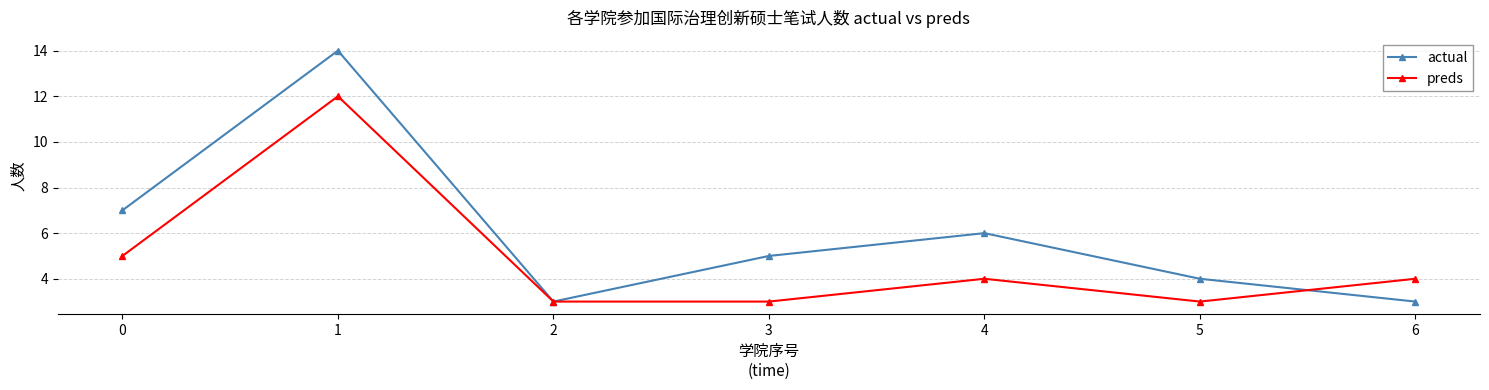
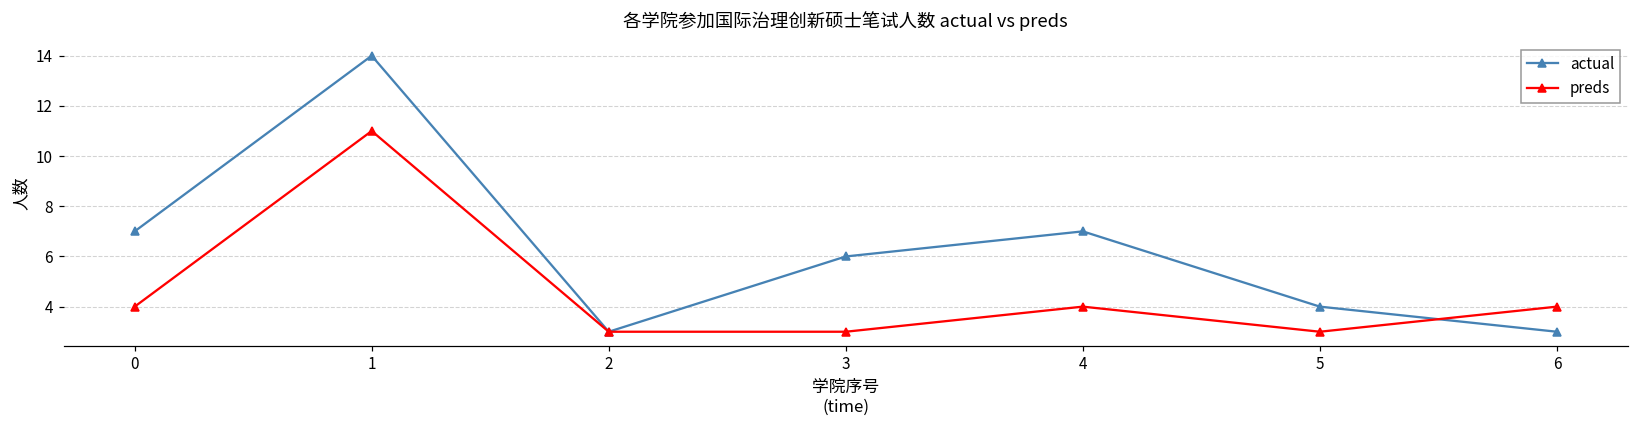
preds, 0: 5 -> 4
preds, 1: 12 -> 11
actual, 3: 5 -> 6
actual, 4: 6 -> 7
